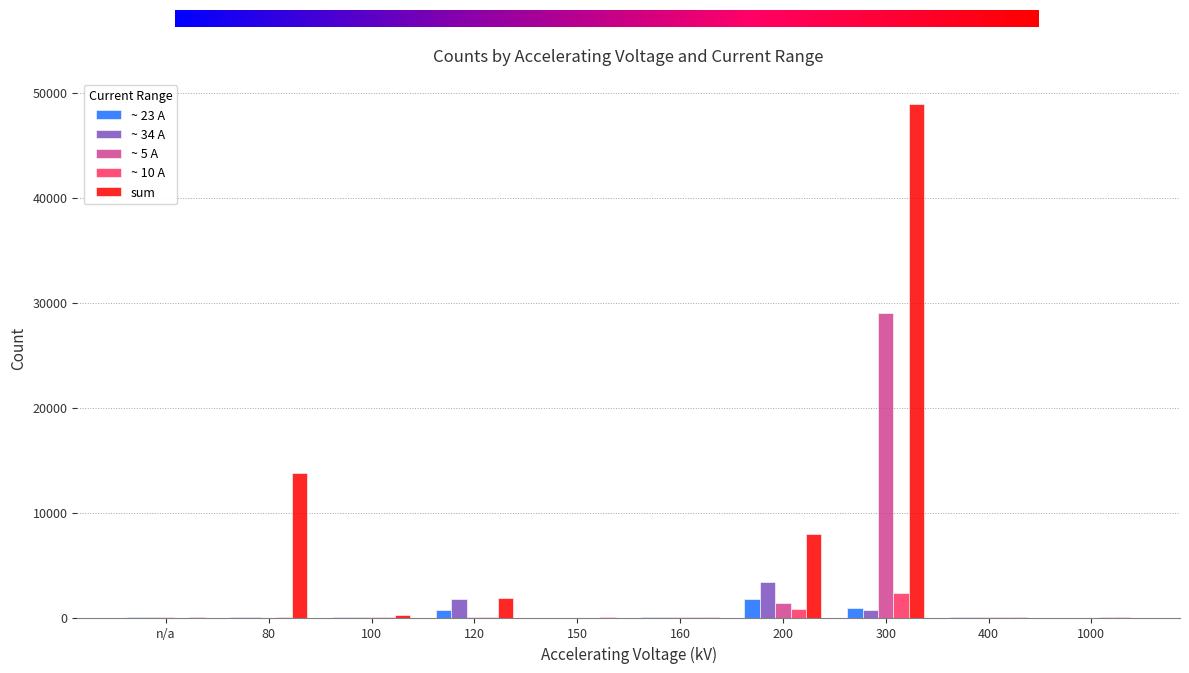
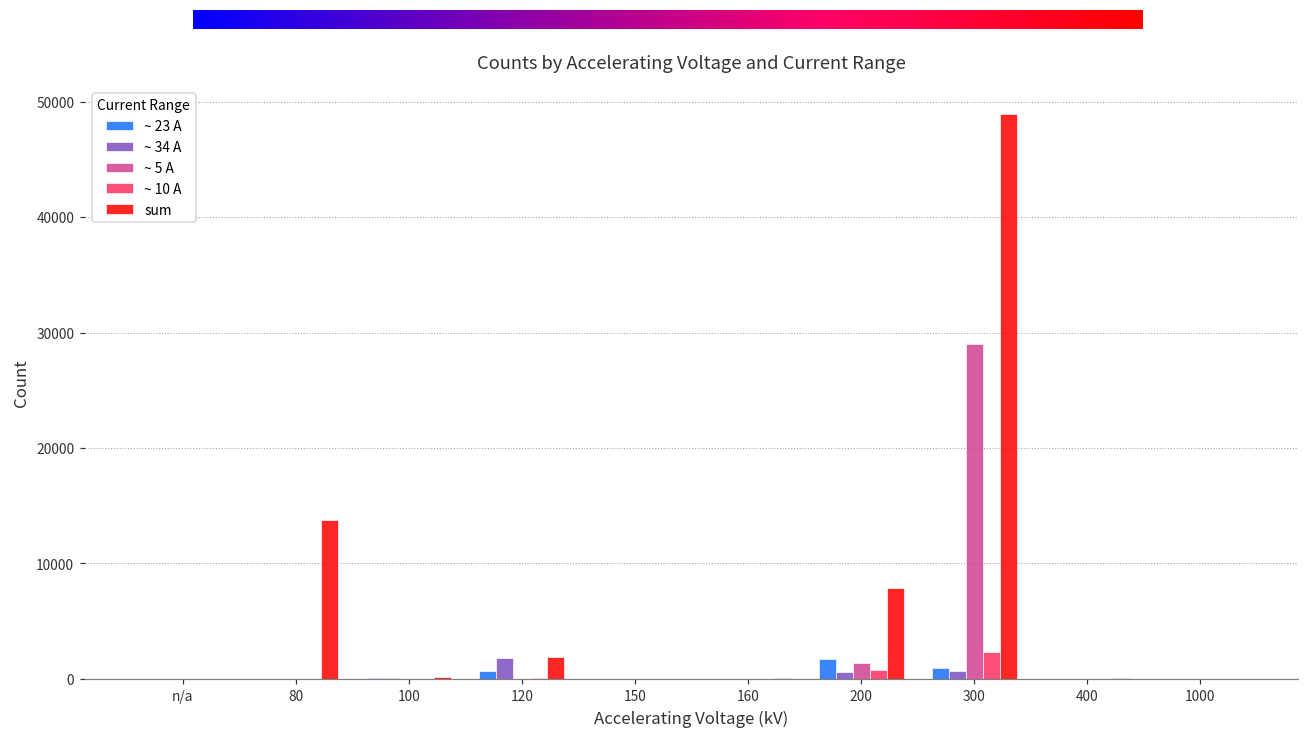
~ 34 A, 200: 3400 -> 600
